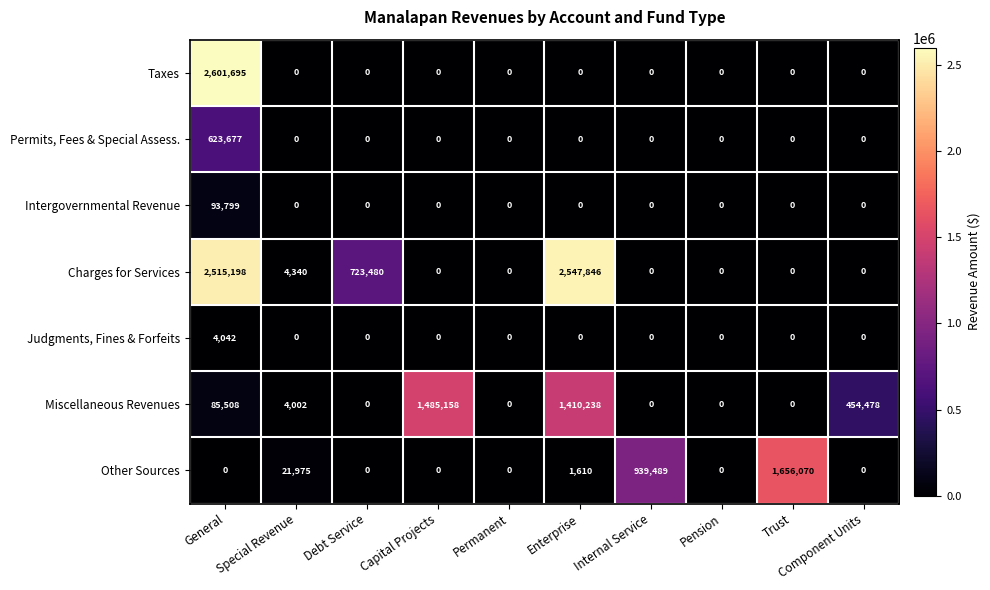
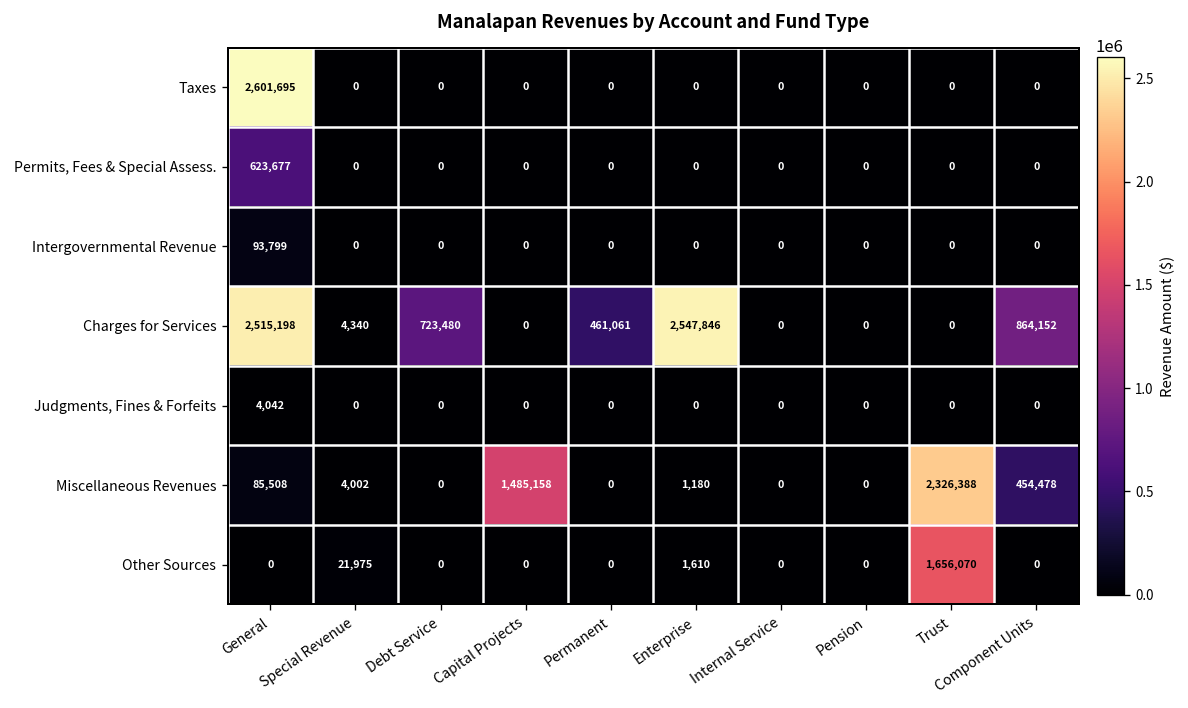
Charges for Services, Permanent: 0 -> 461,061
Charges for Services, Component Units: 0 -> 864,152
Miscellaneous Revenues, Enterprise: 1,410,238 -> 1,180
Miscellaneous Revenues, Trust: 0 -> 2,326,388
Other Sources, Internal Service: 939,489 -> 0
